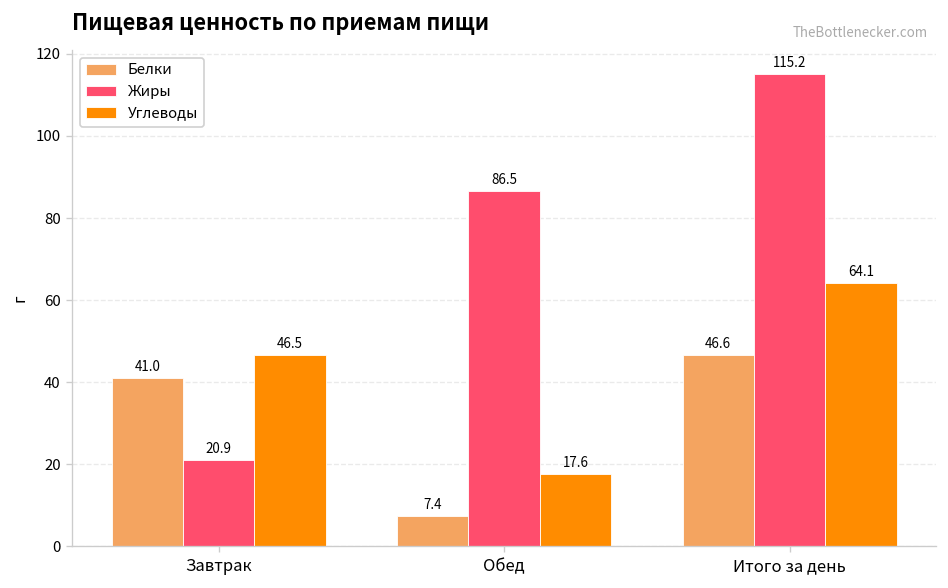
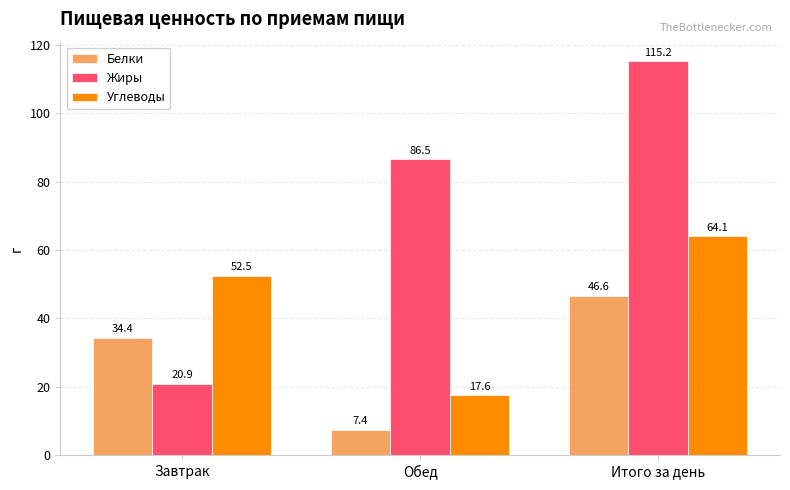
Белки, Завтрак: 41.0 -> 34.4
Углеводы, Завтрак: 46.5 -> 52.5
